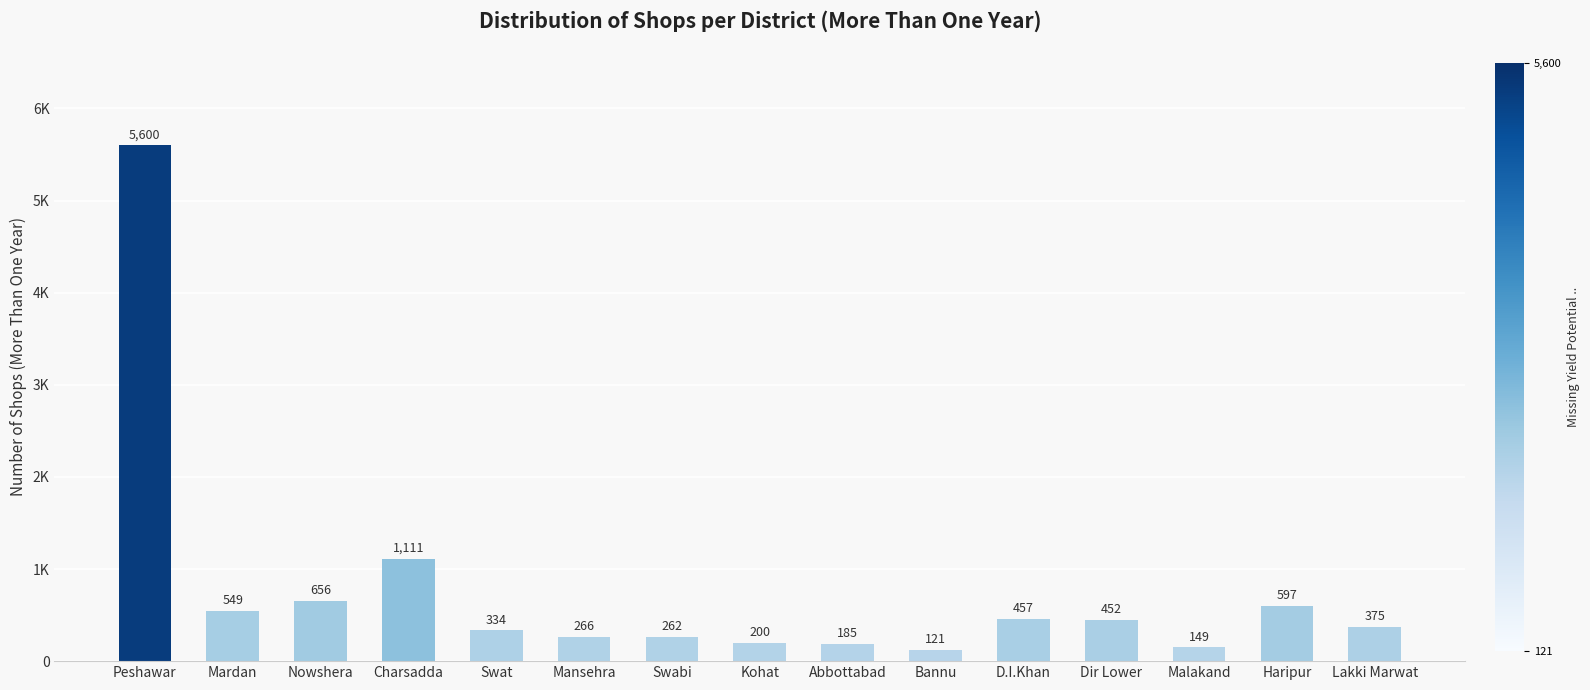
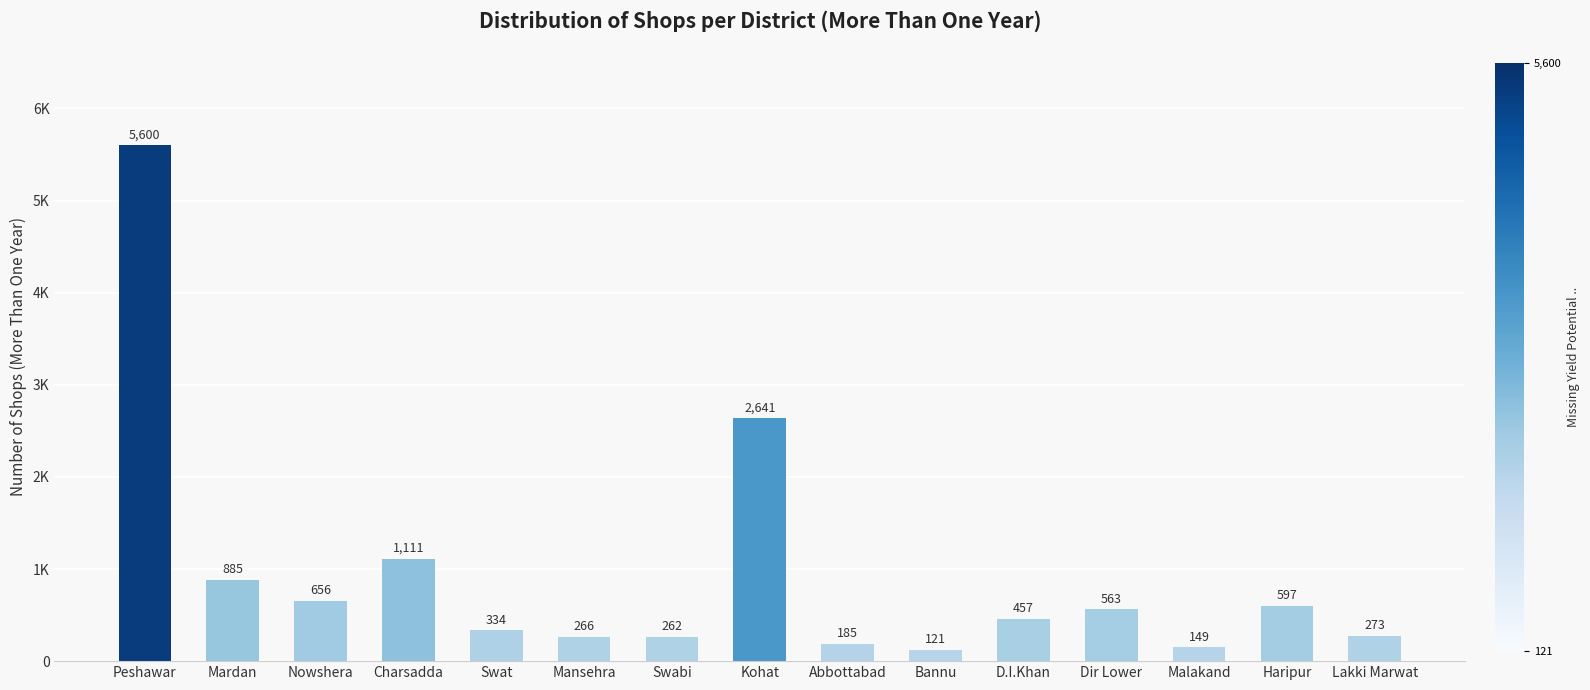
Mardan: 549 -> 885
Kohat: 200 -> 2,641
Dir Lower: 452 -> 563
Lakki Marwat: 375 -> 273
